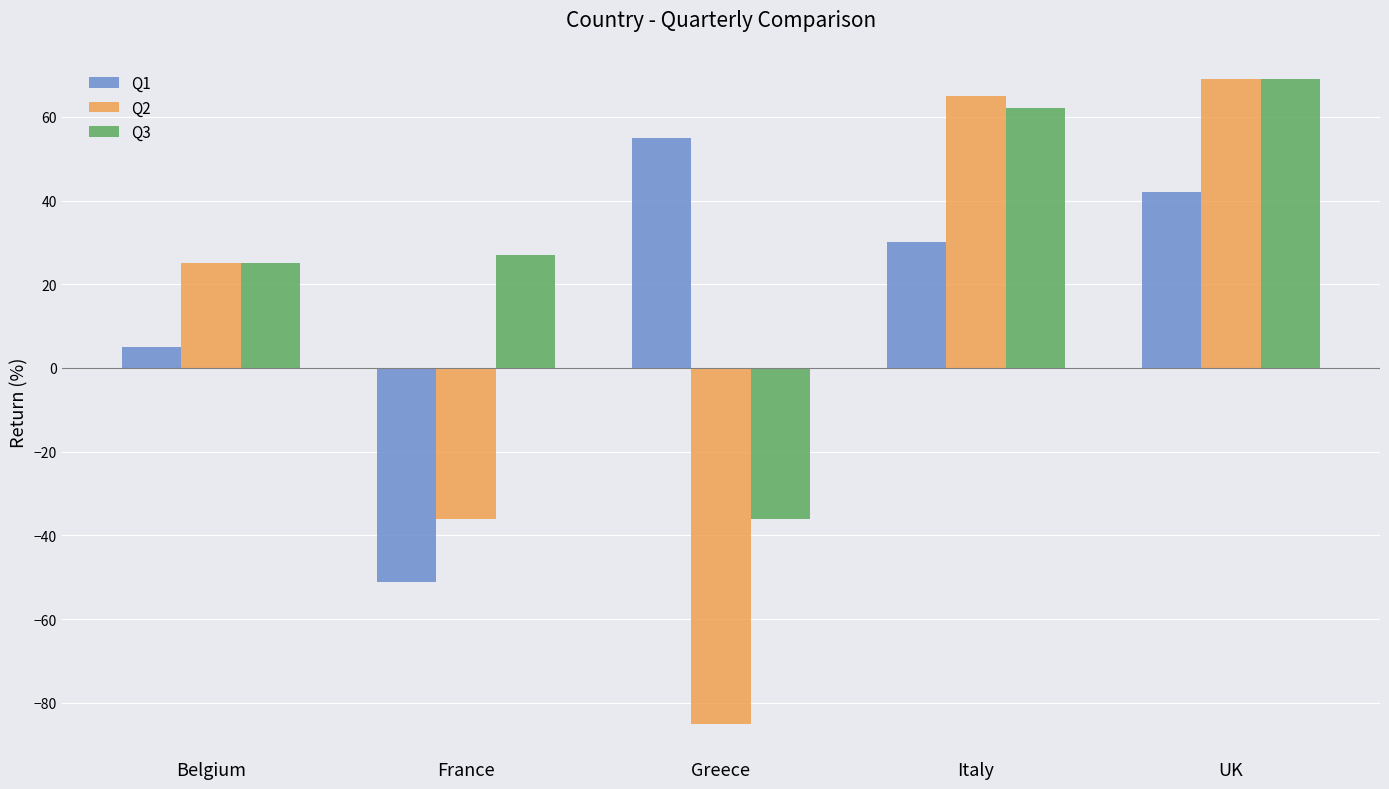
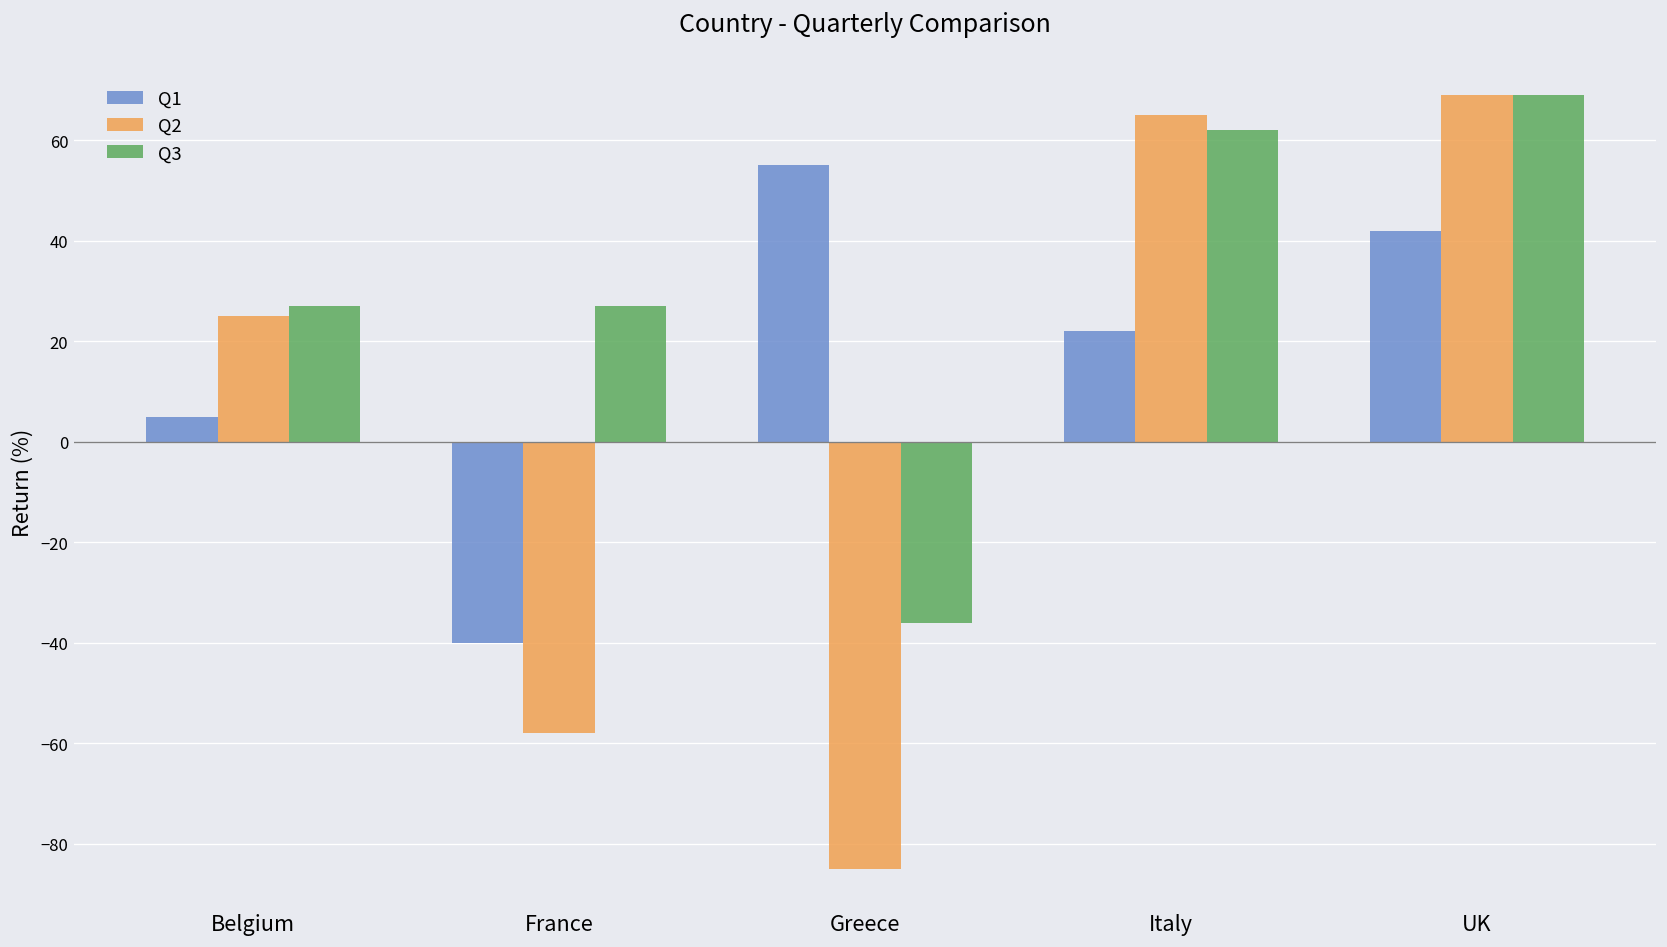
Q3, Belgium: 25 -> 27
Q1, France: -51 -> -40
Q2, France: -36 -> -58
Q1, Italy: 30 -> 22
